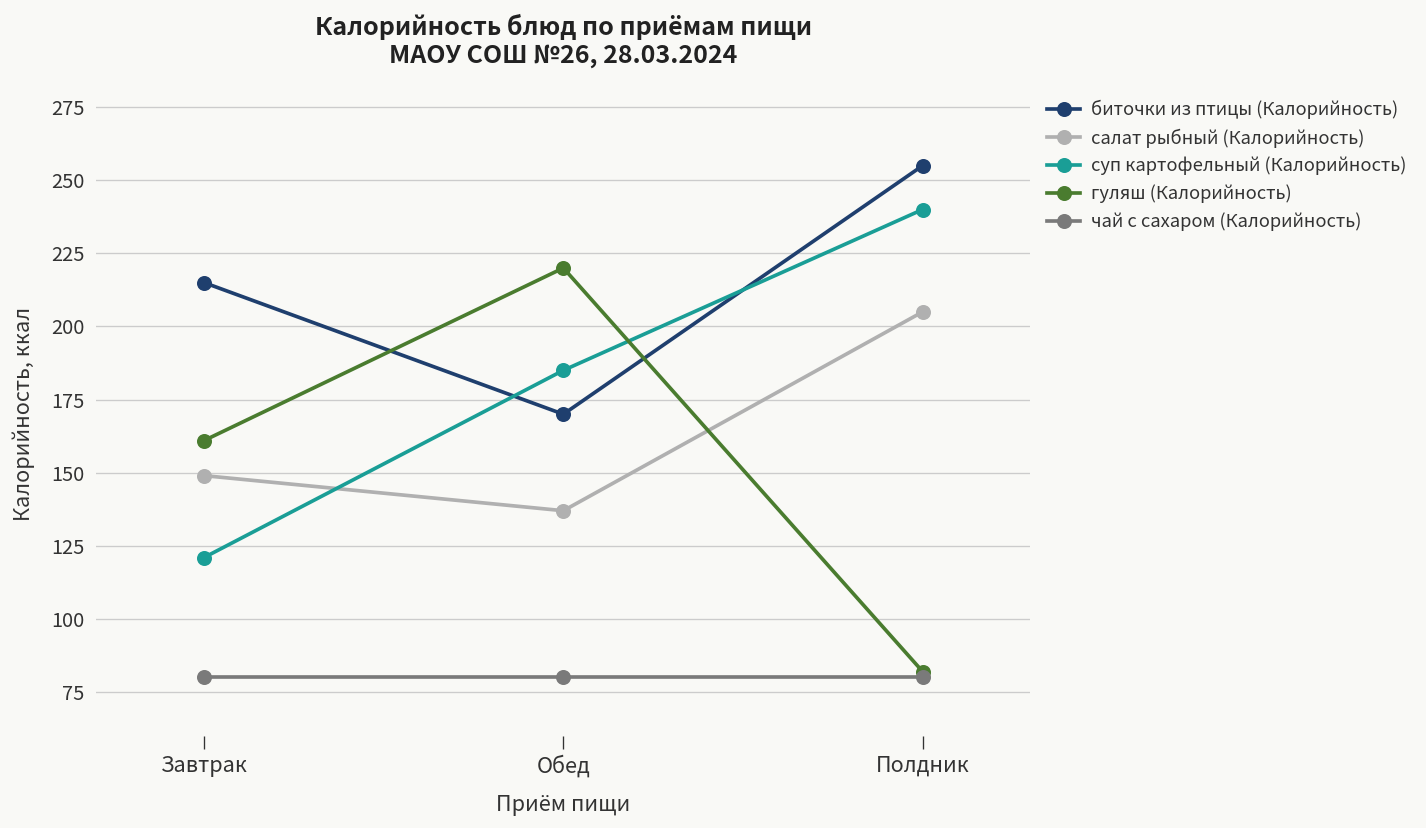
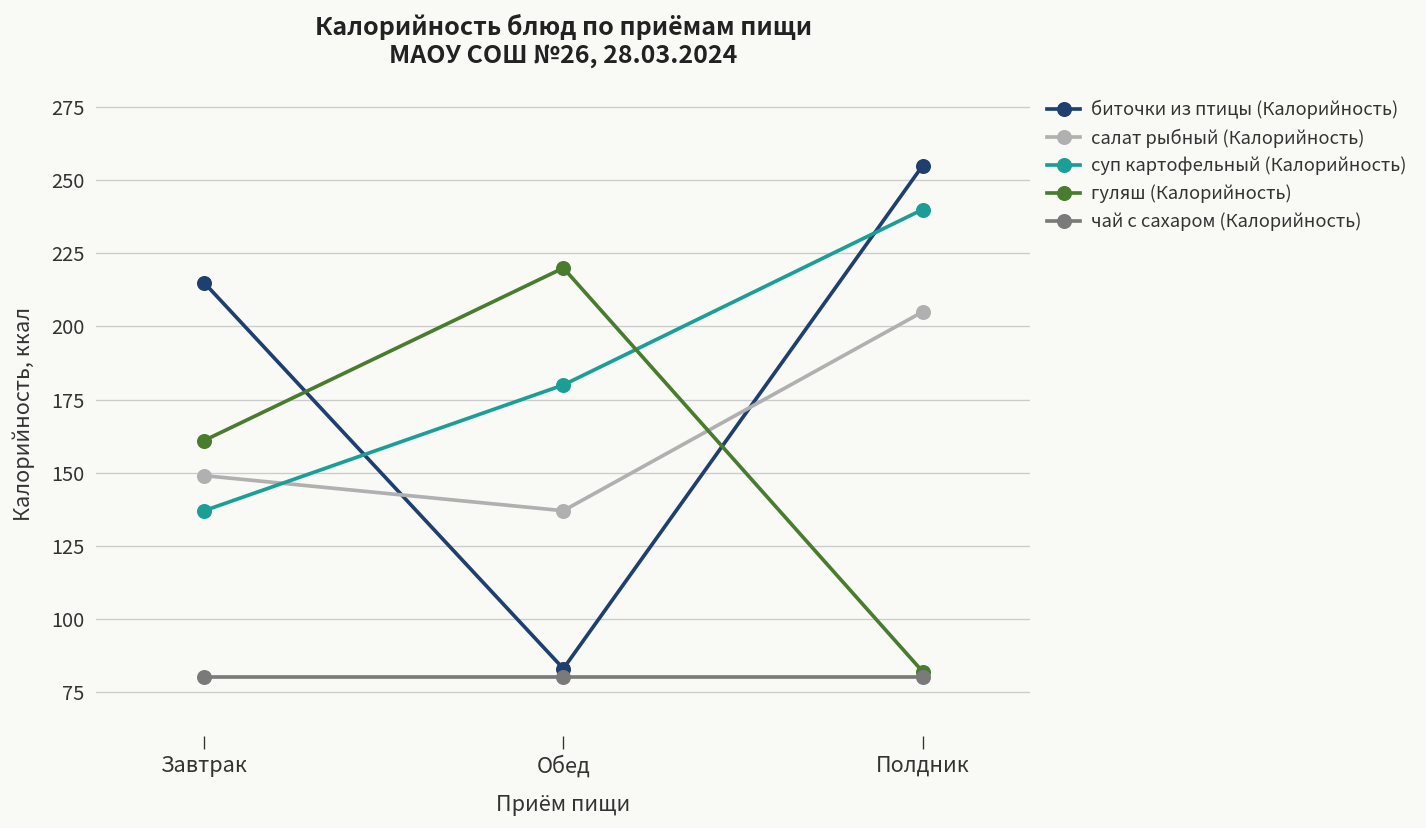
суп картофельный (Калорийность), Завтрак: 121 -> 137
биточки из птицы (Калорийность), Обед: 170 -> 83
суп картофельный (Калорийность), Обед: 185 -> 180
